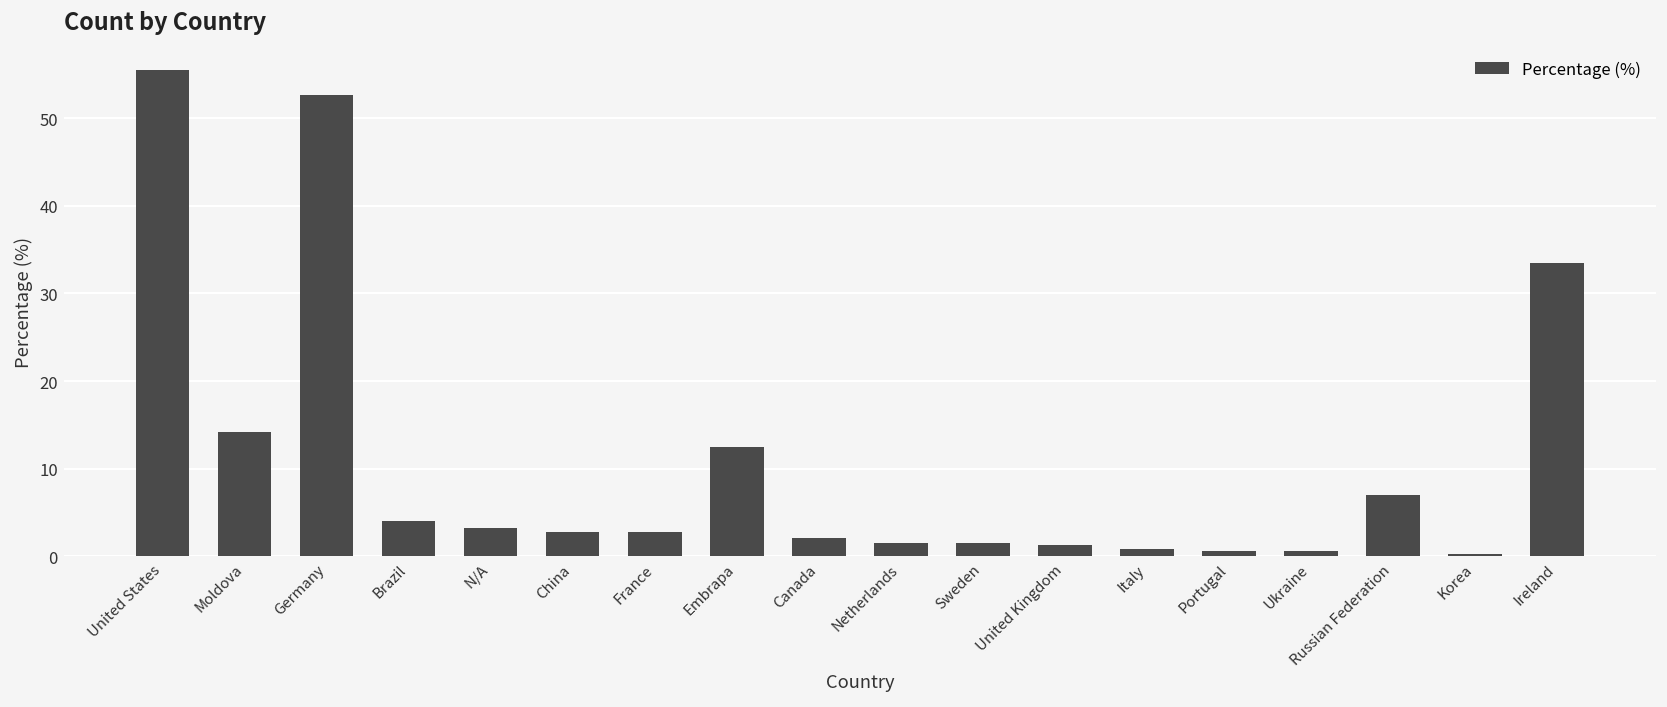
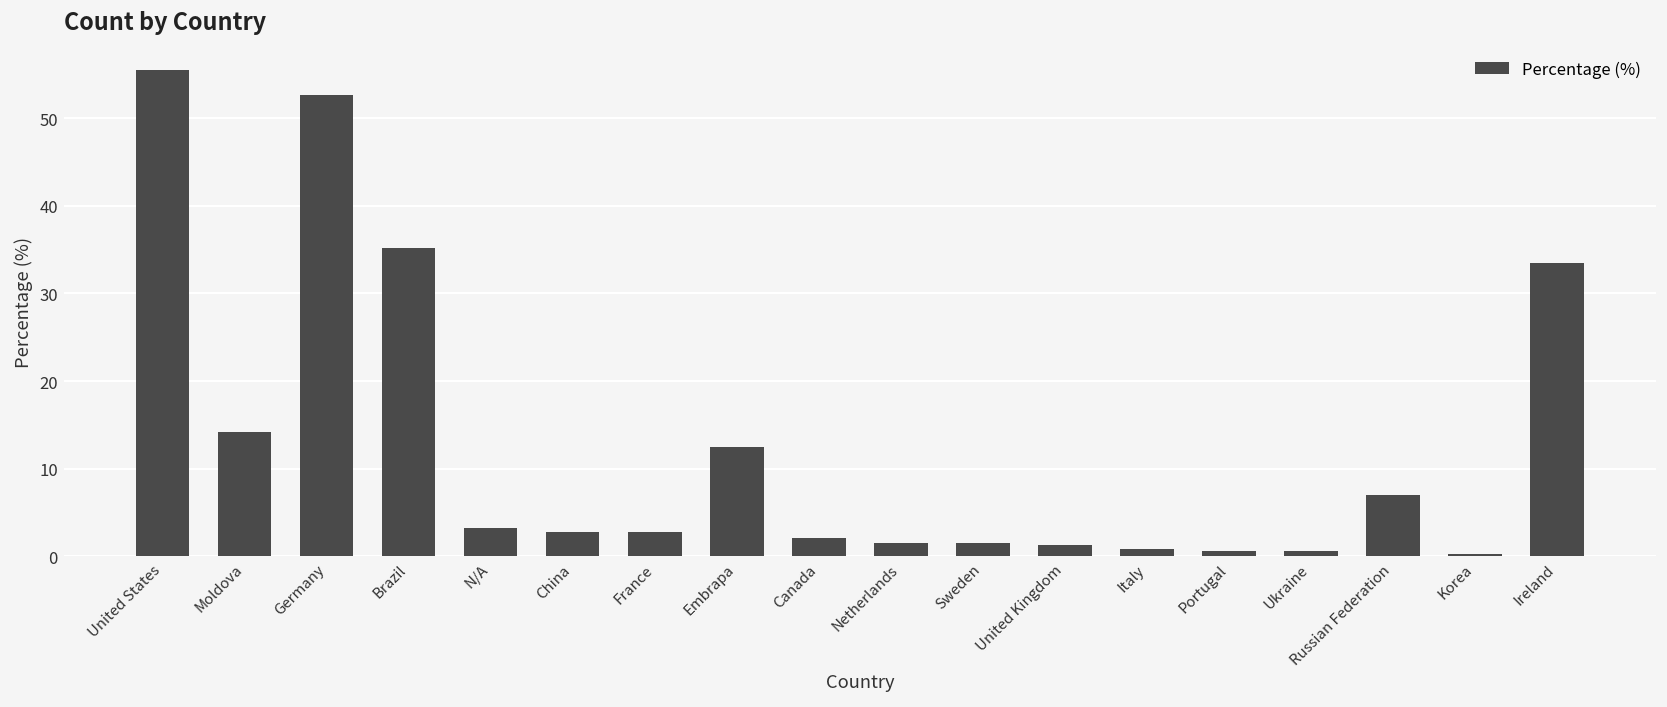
Brazil: 4 -> 35
